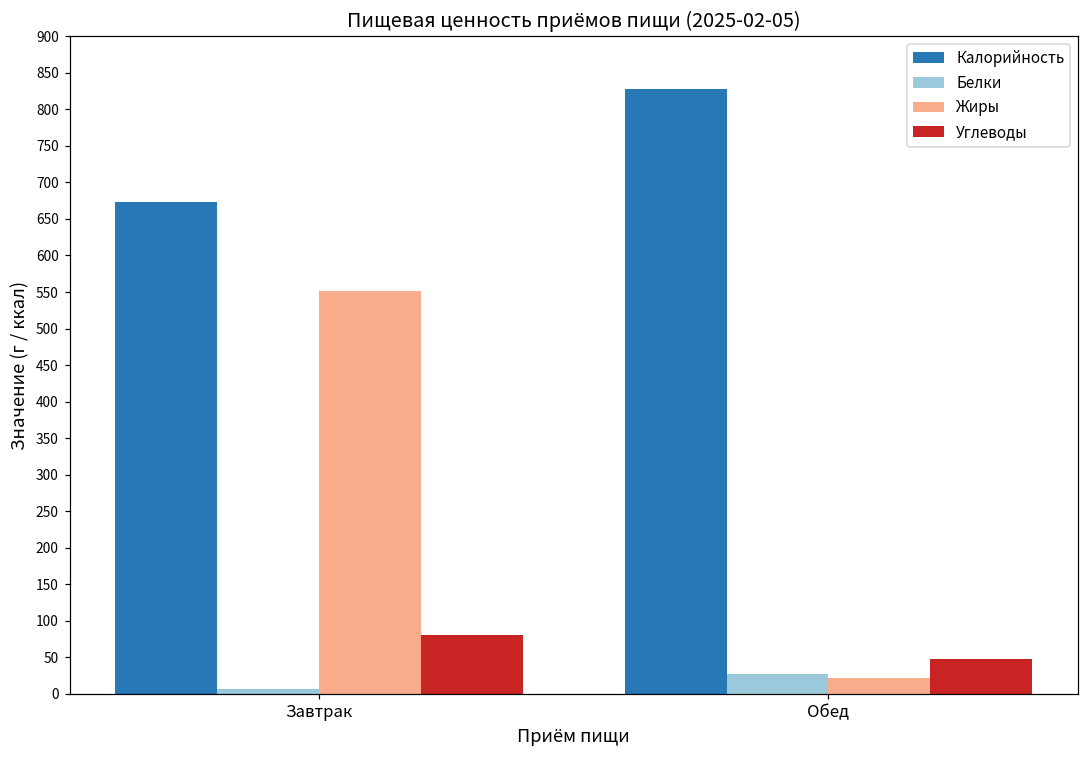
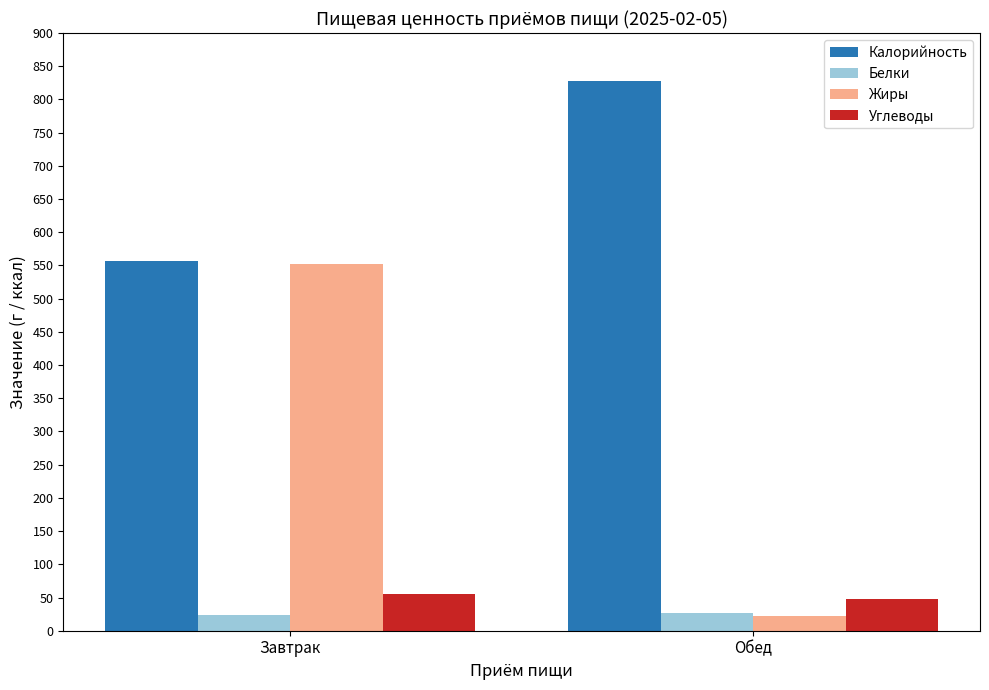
Калорийность, Завтрак: 670 -> 560
Белки, Завтрак: 10 -> 20
Углеводы, Завтрак: 80 -> 60
